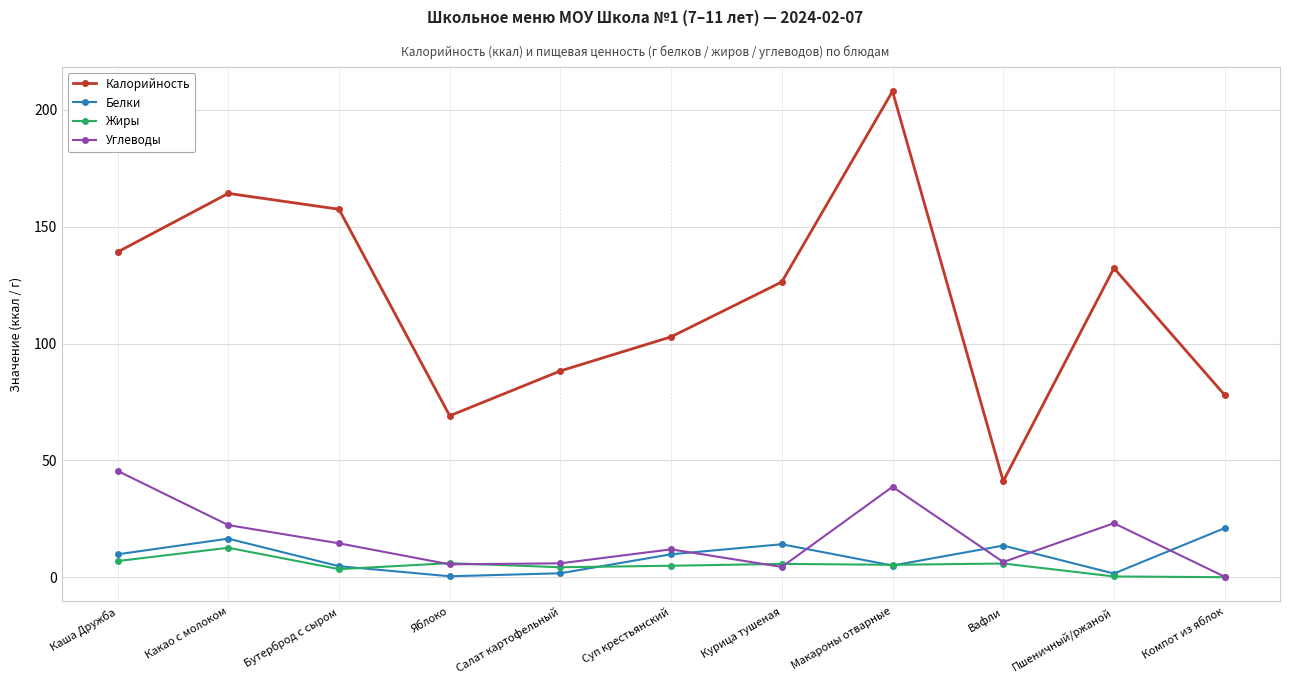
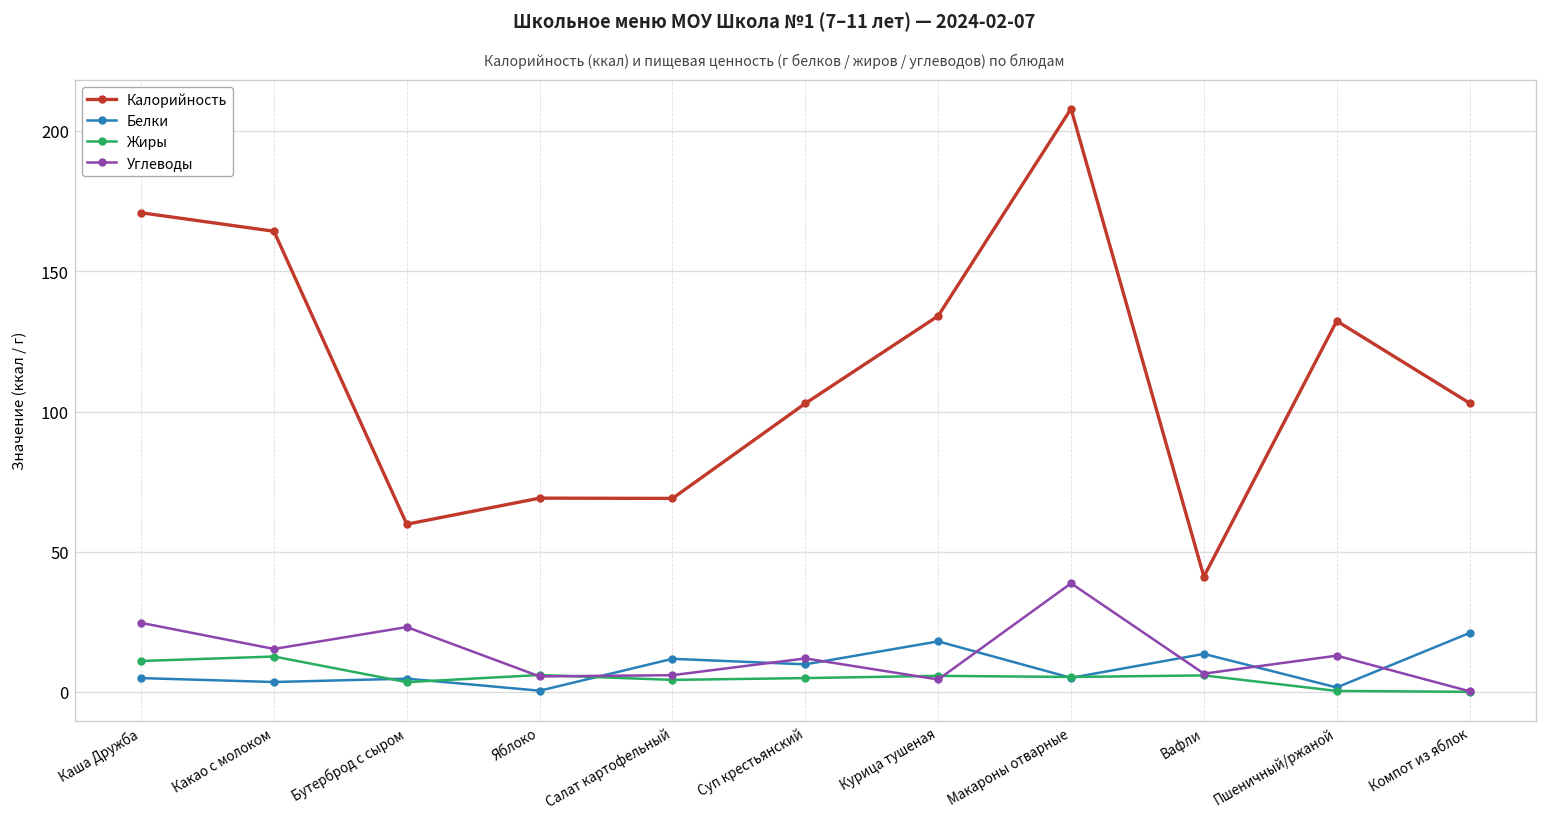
Калорийность, Каша Дружба: 139 -> 171
Белки, Каша Дружба: 10 -> 5
Жиры, Каша Дружба: 7 -> 11
Углеводы, Каша Дружба: 46 -> 25
Белки, Какао с молоком: 17 -> 4
Углеводы, Какао с молоком: 22 -> 15
Калорийность, Бутерброд с сыром: 158 -> 60
Углеводы, Бутерброд с сыром: 15 -> 23
Калорийность, Салат картофельный: 88 -> 69
Белки, Салат картофельный: 2 -> 12
Калорийность, Курица тушеная: 126 -> 134
Белки, Курица тушеная: 14 -> 18
Углеводы, Пшеничный/ржаной: 23 -> 13
Калорийность, Компот из яблок: 78 -> 103
